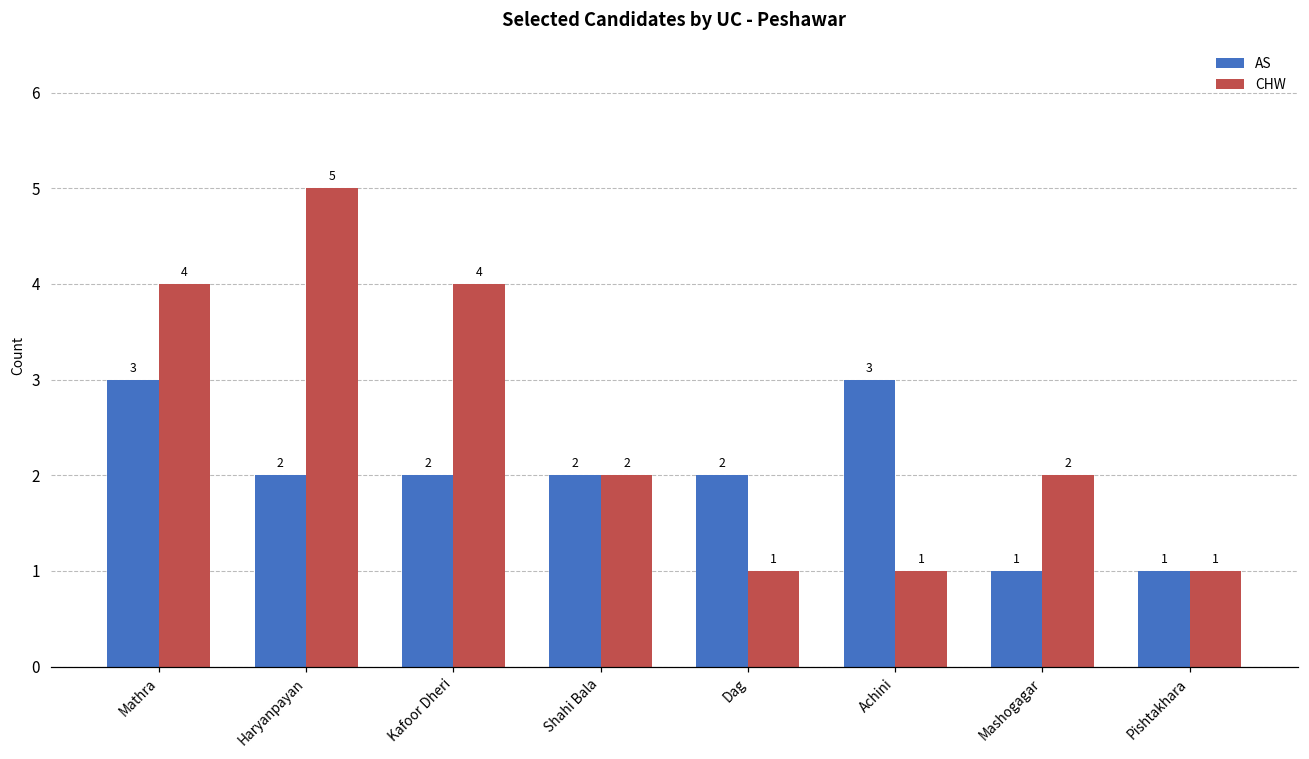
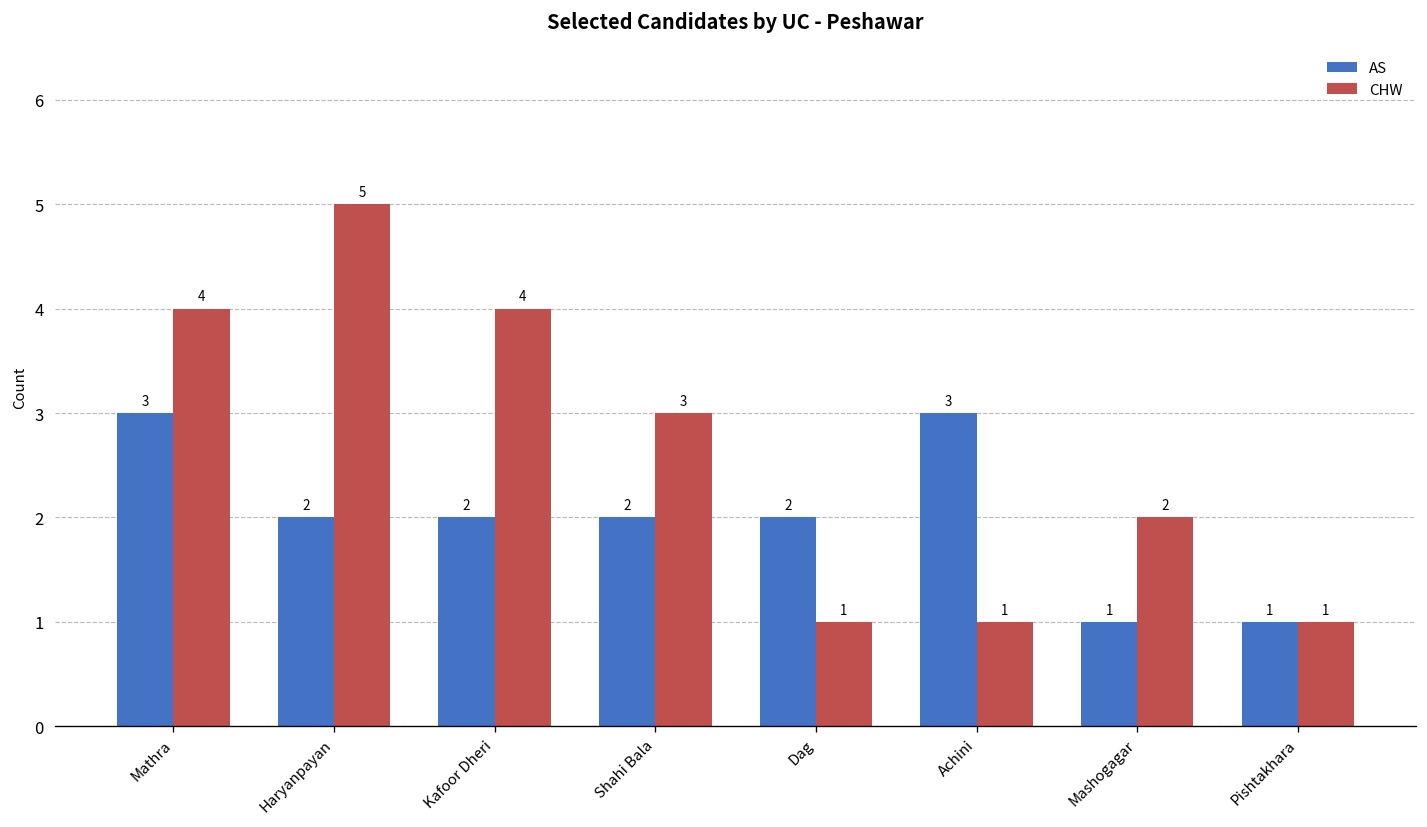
CHW, Shahi Bala: 2 -> 3
